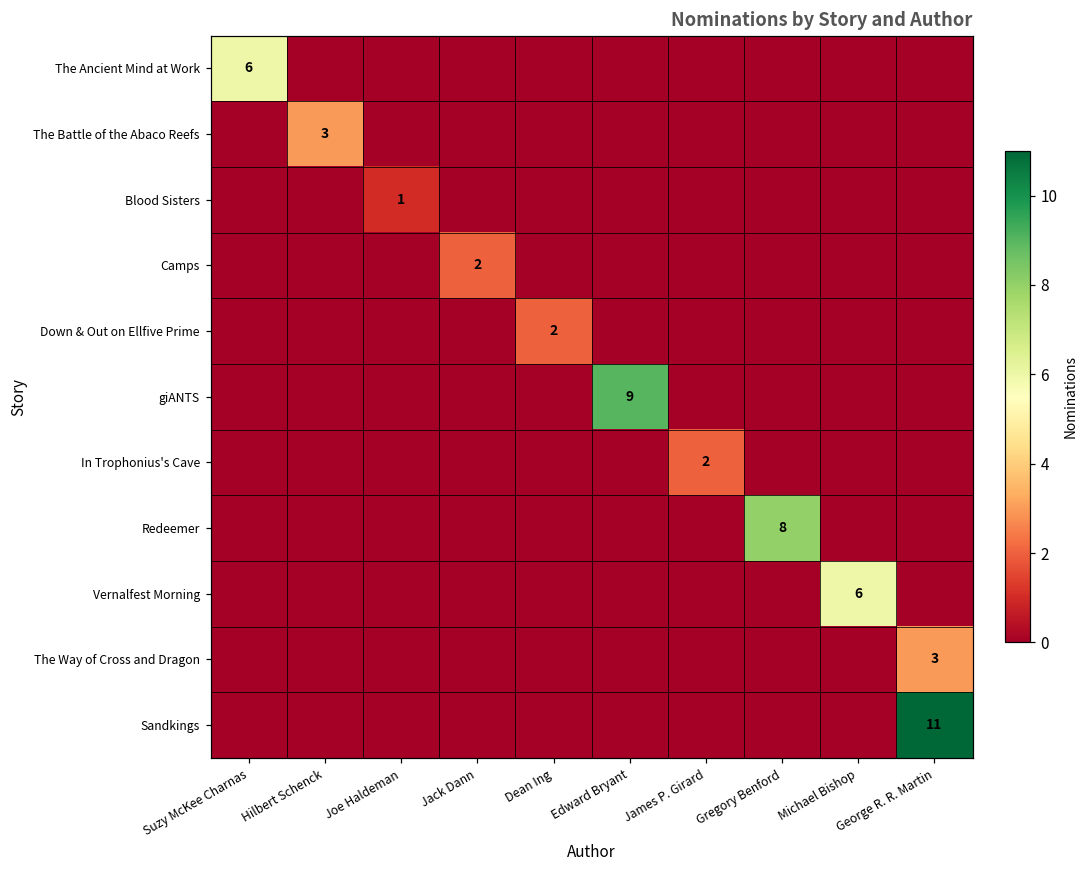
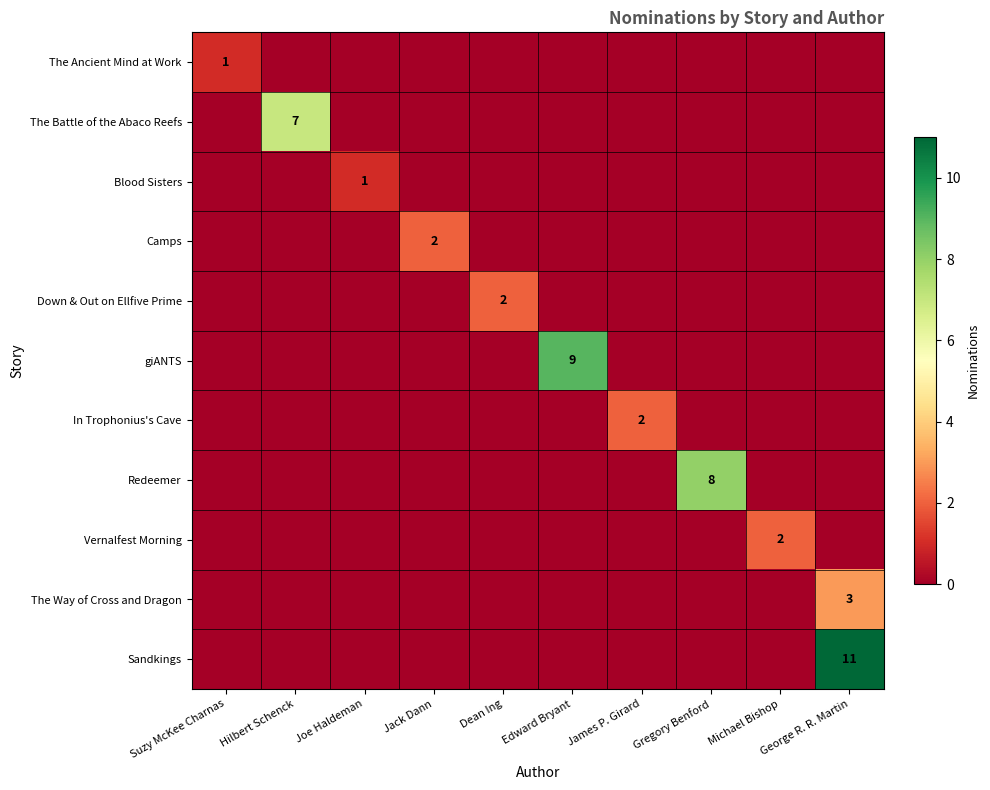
The Ancient Mind at Work, Suzy McKee Charnas: 6 -> 1
The Battle of the Abaco Reefs, Hilbert Schenck: 3 -> 7
Vernalfest Morning, Michael Bishop: 6 -> 2
